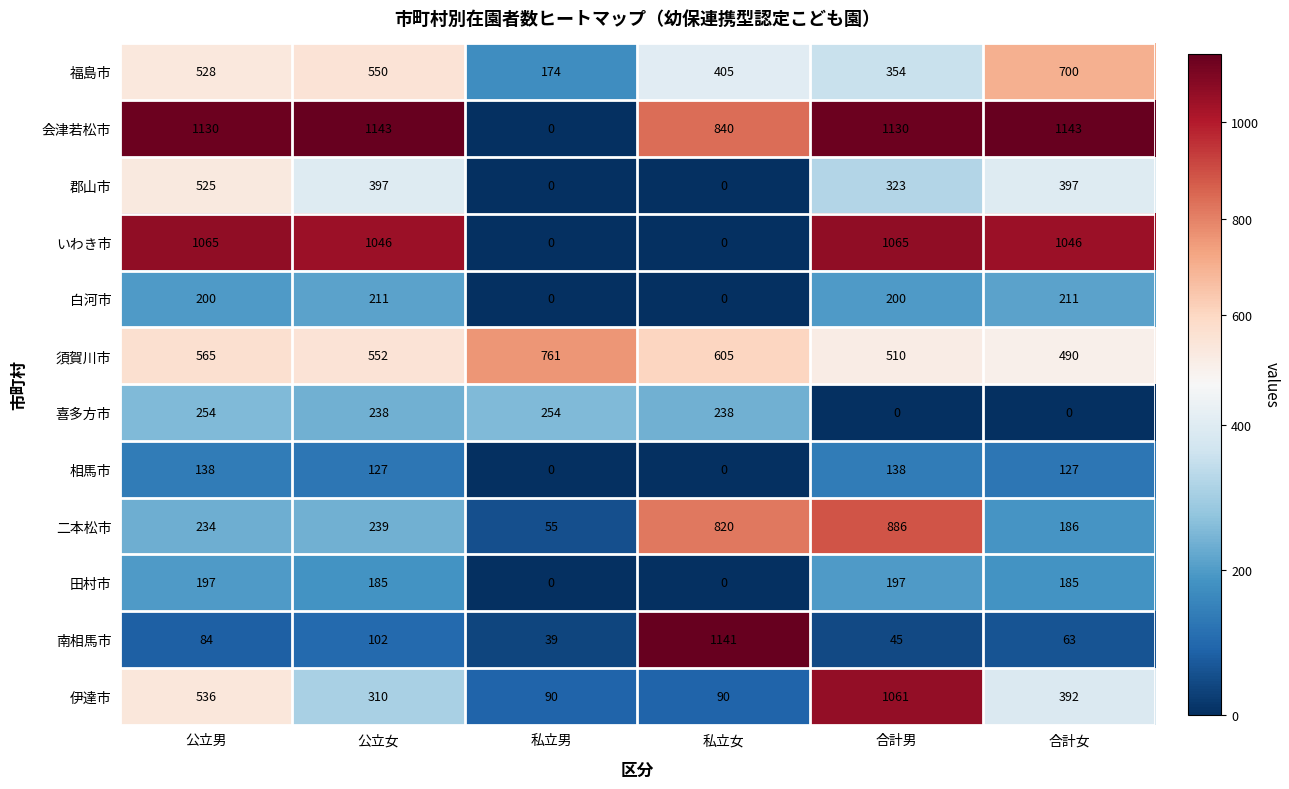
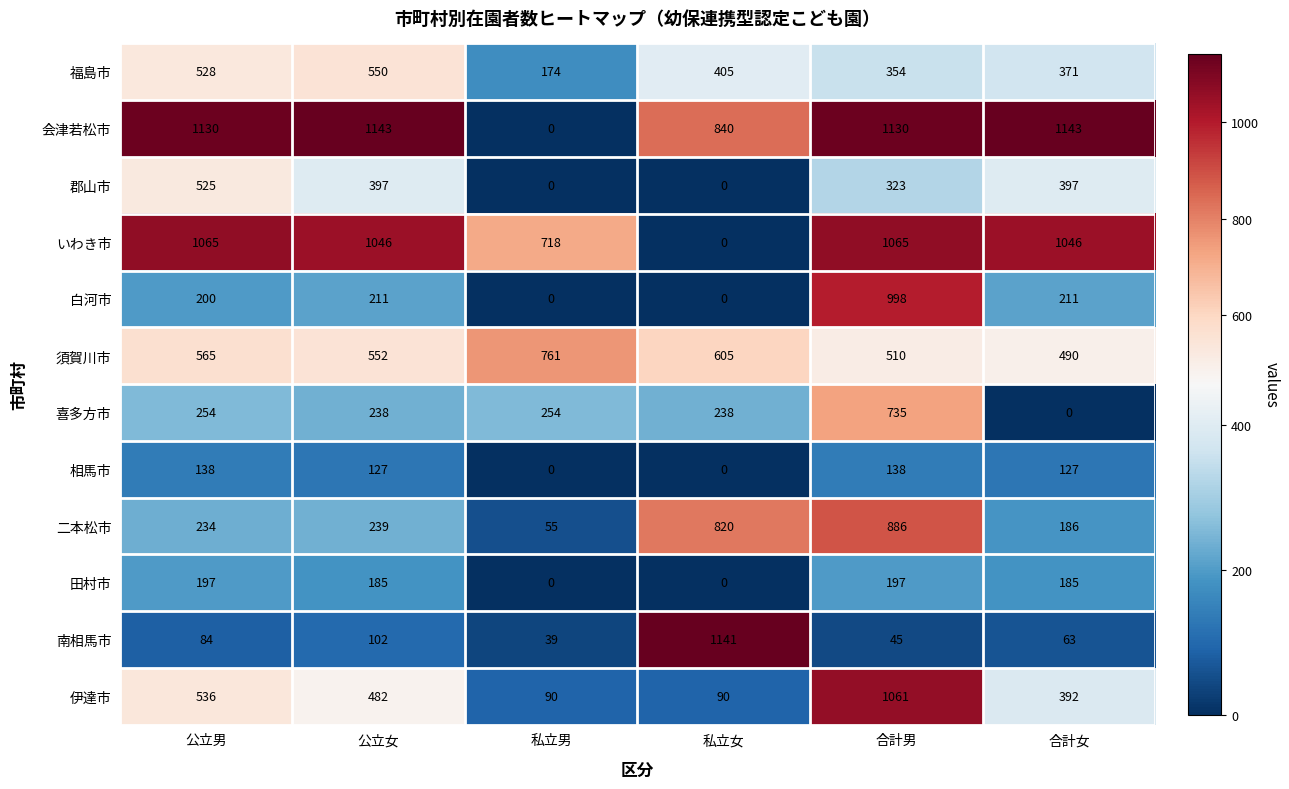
福島市, 合計女: 700 -> 371
いわき市, 私立男: 0 -> 718
白河市, 合計男: 200 -> 998
喜多方市, 合計男: 0 -> 735
伊達市, 公立女: 310 -> 482
